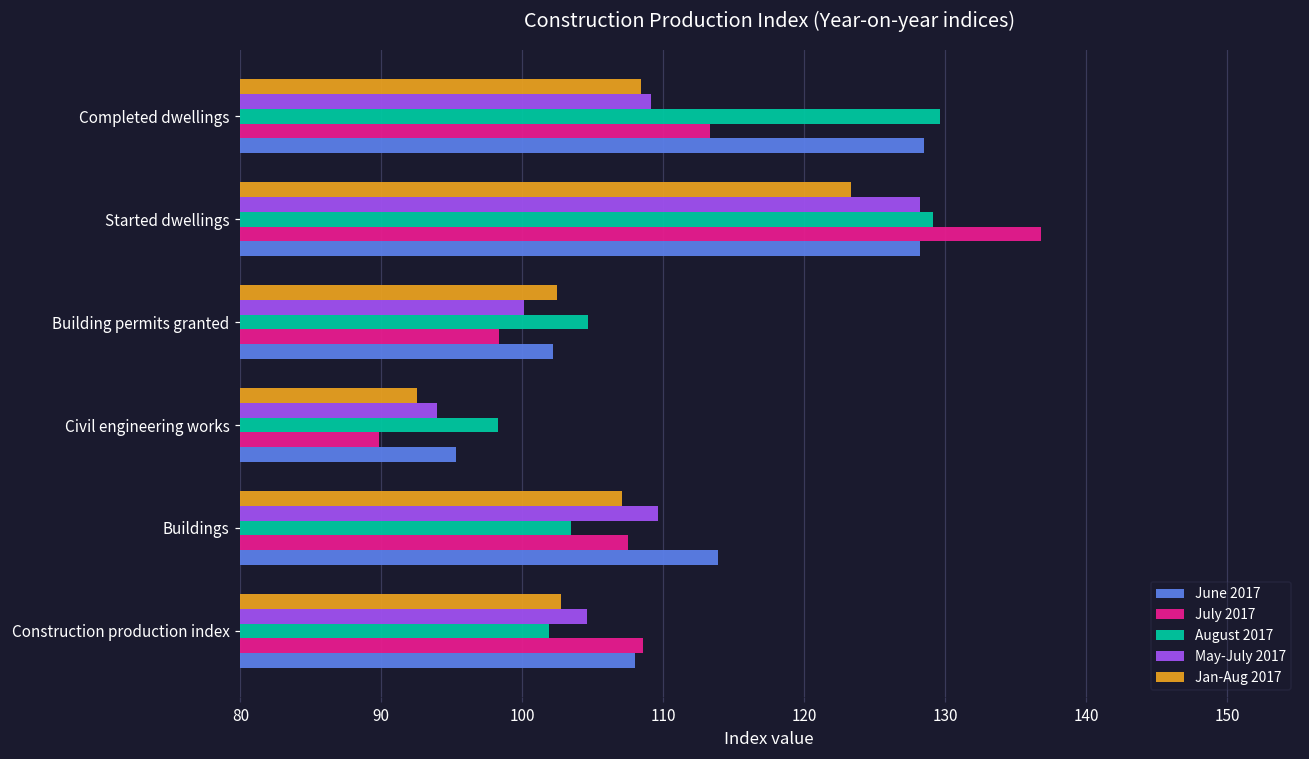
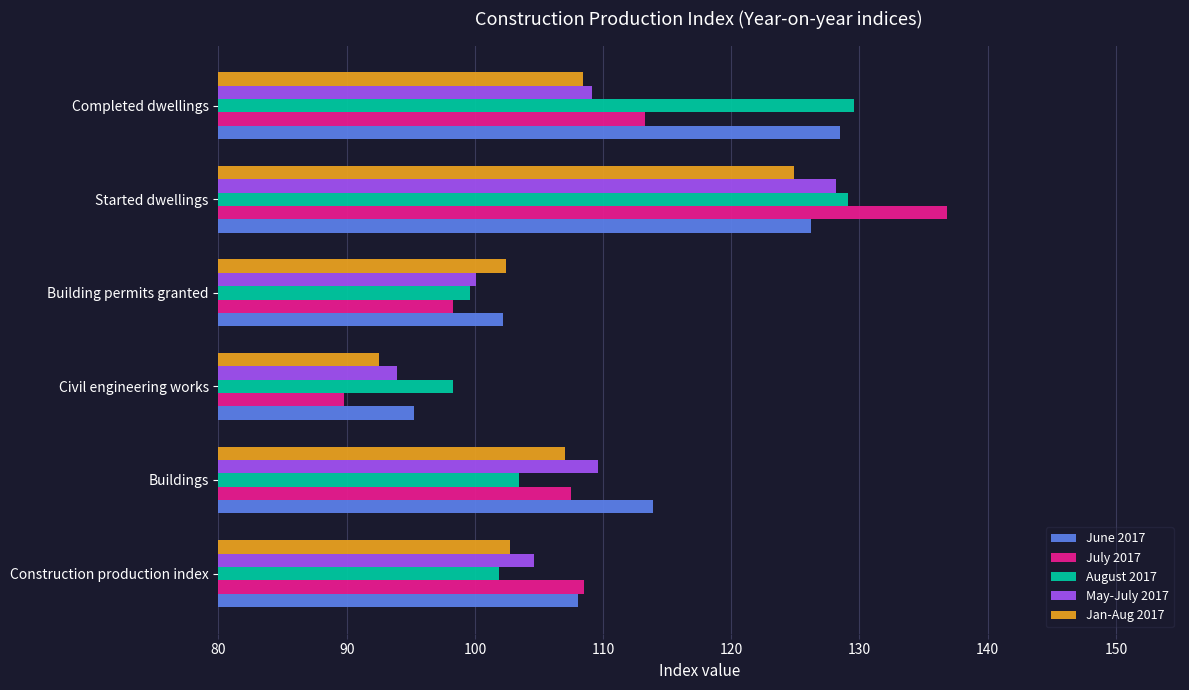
Jan-Aug 2017, Started dwellings: 123.3 -> 124.9
June 2017, Started dwellings: 128.2 -> 126.2
August 2017, Building permits granted: 104.7 -> 99.6
